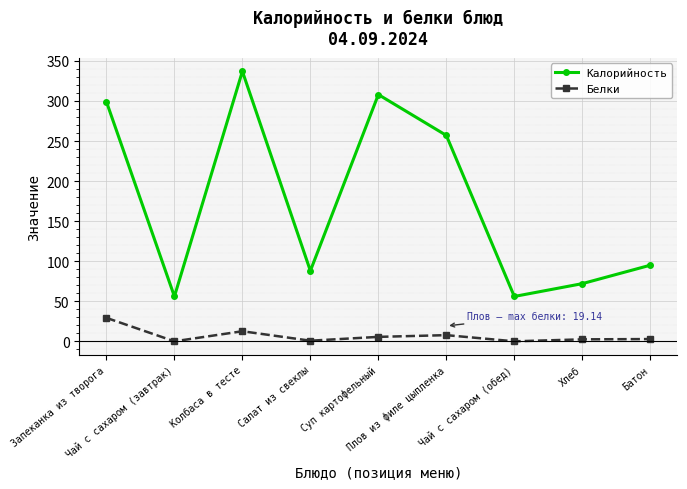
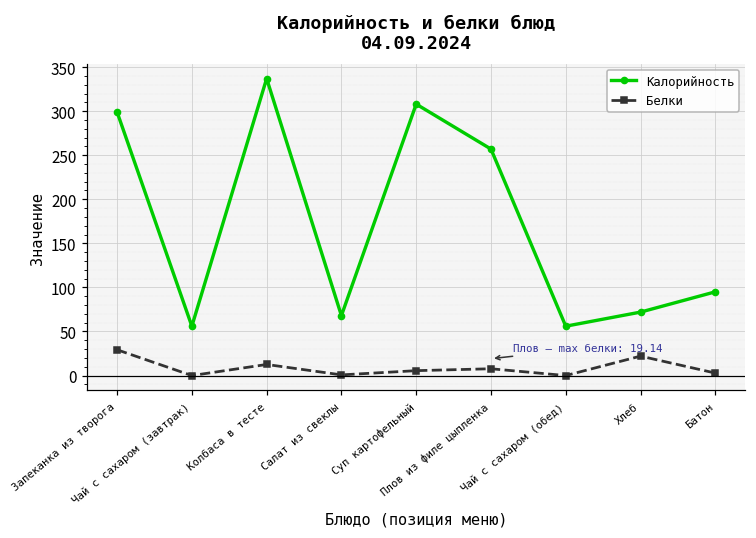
Калорийность, Салат из свеклы: 90 -> 70
Белки, Хлеб: 0 -> 20
